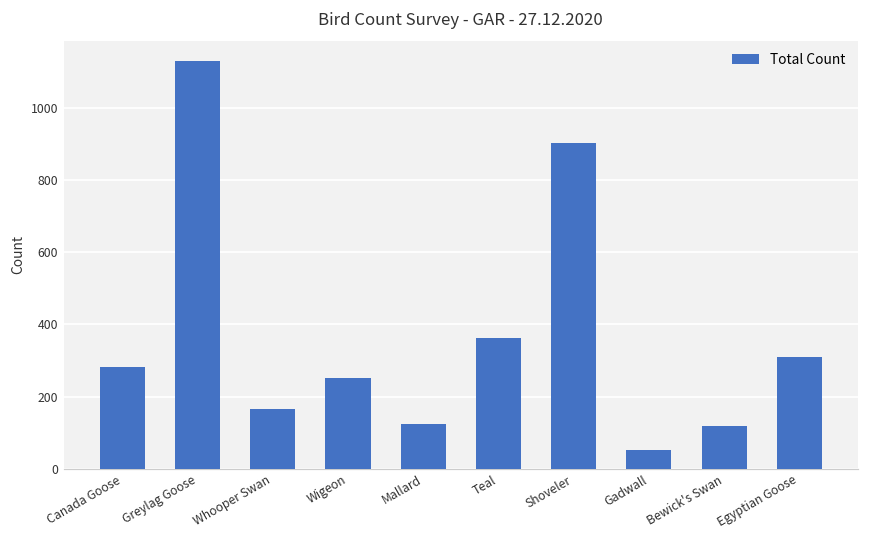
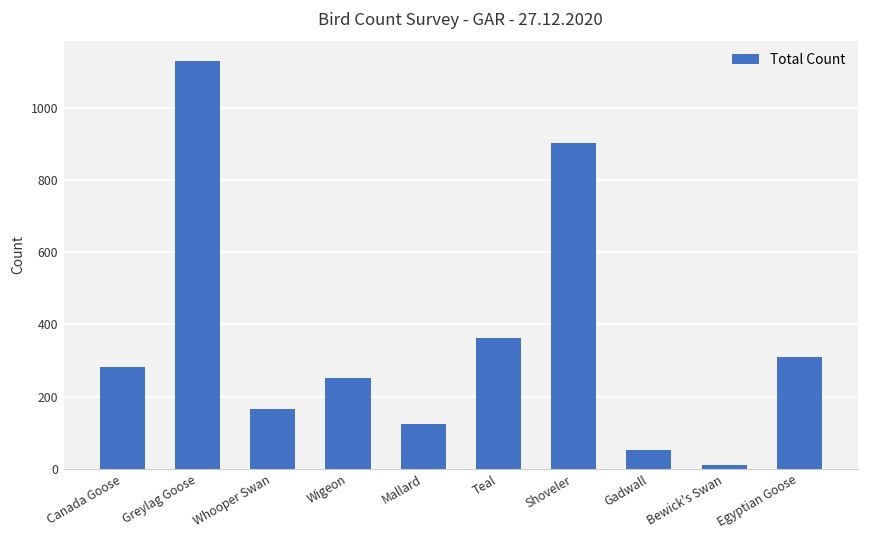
Bewick's Swan: 120 -> 10
